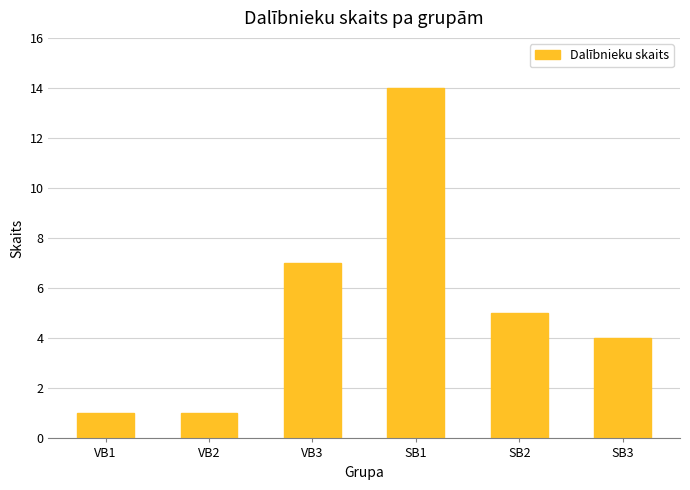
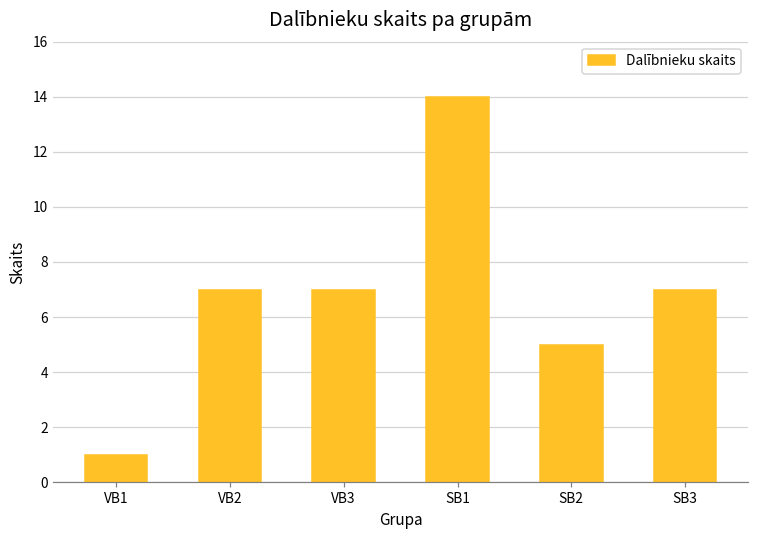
VB2: 1 -> 7
SB3: 4 -> 7
